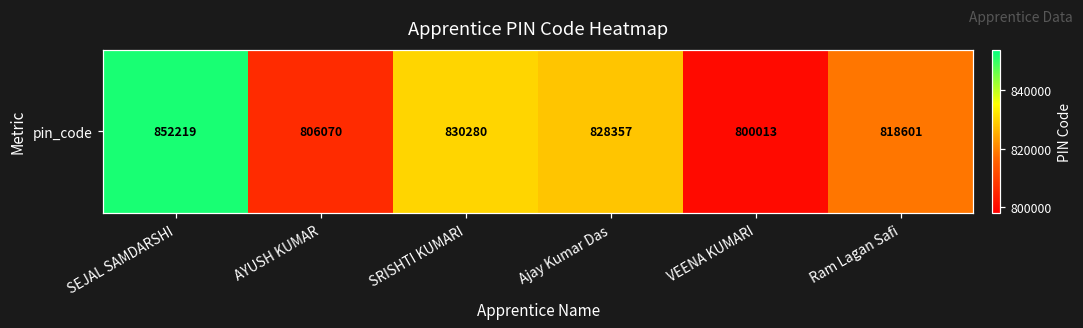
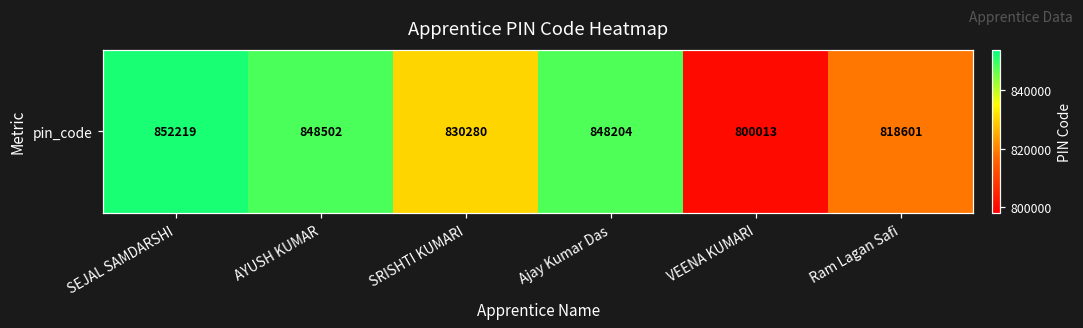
pin_code, AYUSH KUMAR: 806070 -> 848502
pin_code, Ajay Kumar Das: 828357 -> 848204
